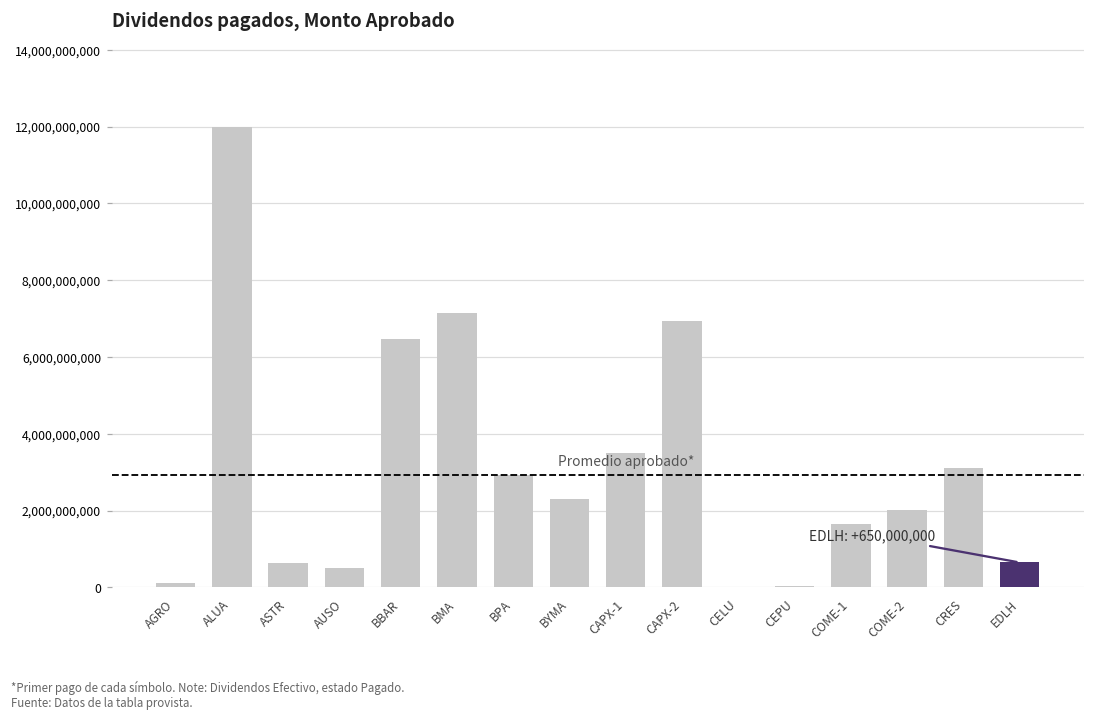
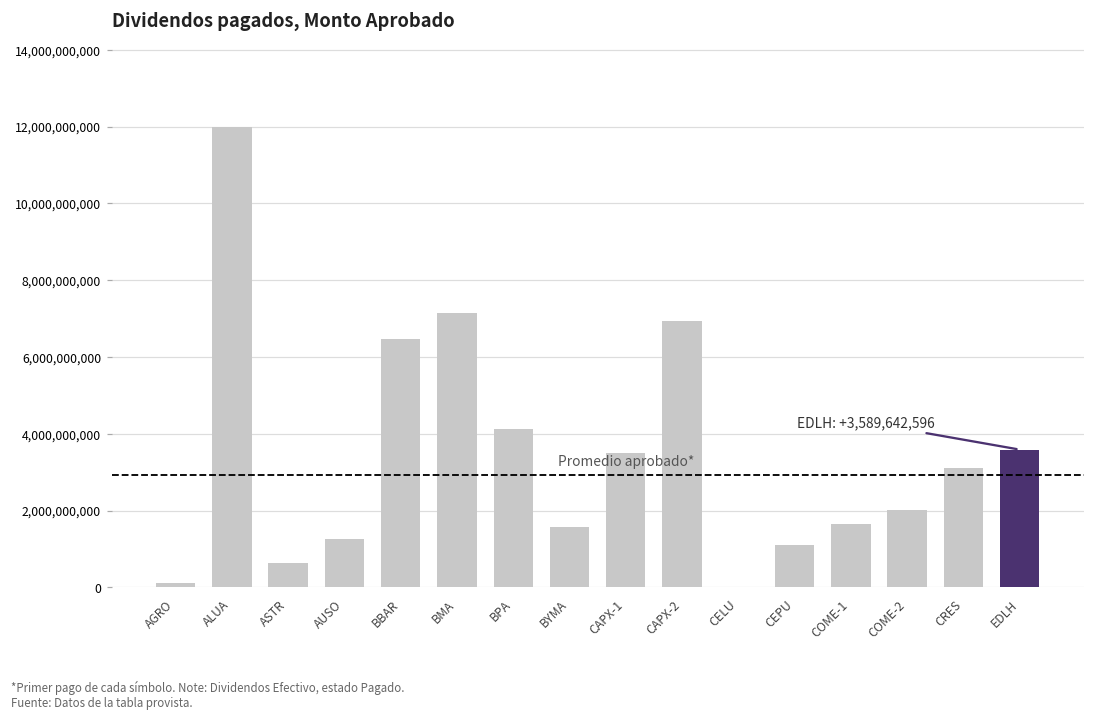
AUSO: 500,000,000 -> 1,300,000,000
BPA: 2,900,000,000 -> 4,100,000,000
BYMA: 2,300,000,000 -> 1,600,000,000
CEPU: 0 -> 1,100,000,000
EDLH: +650,000,000 -> +3,589,642,596
